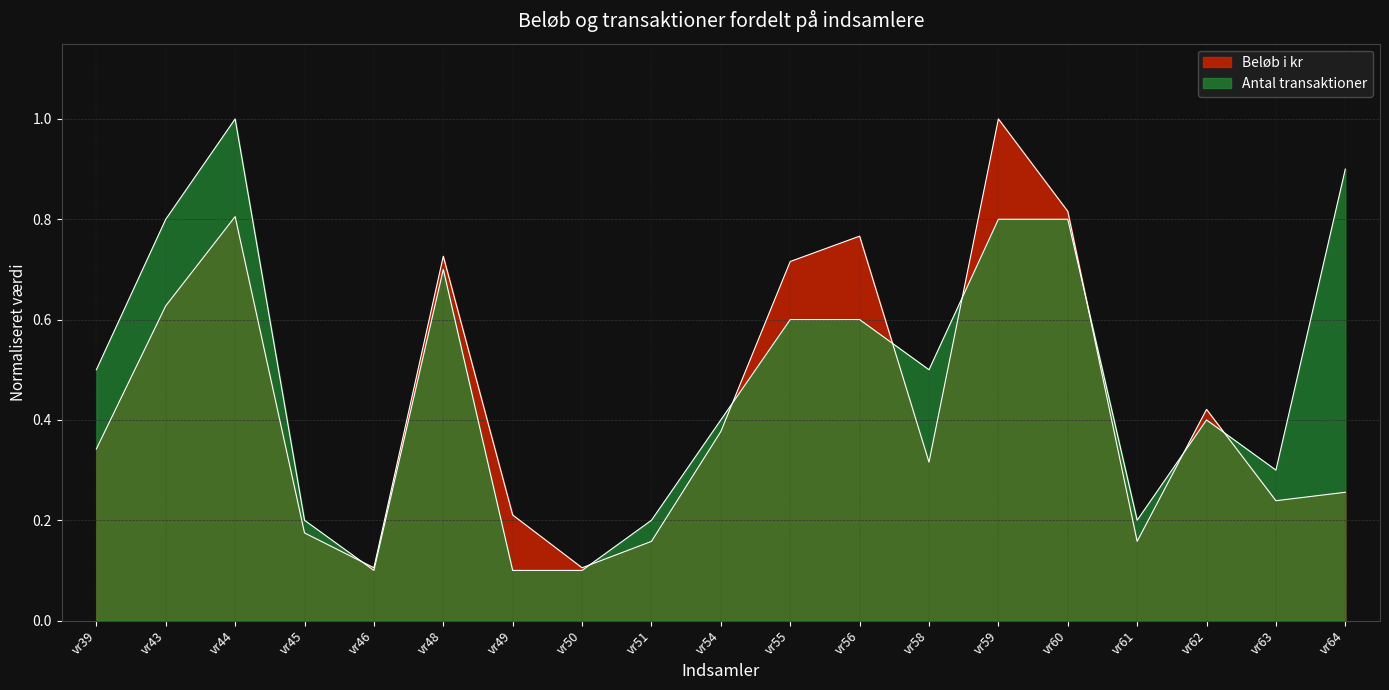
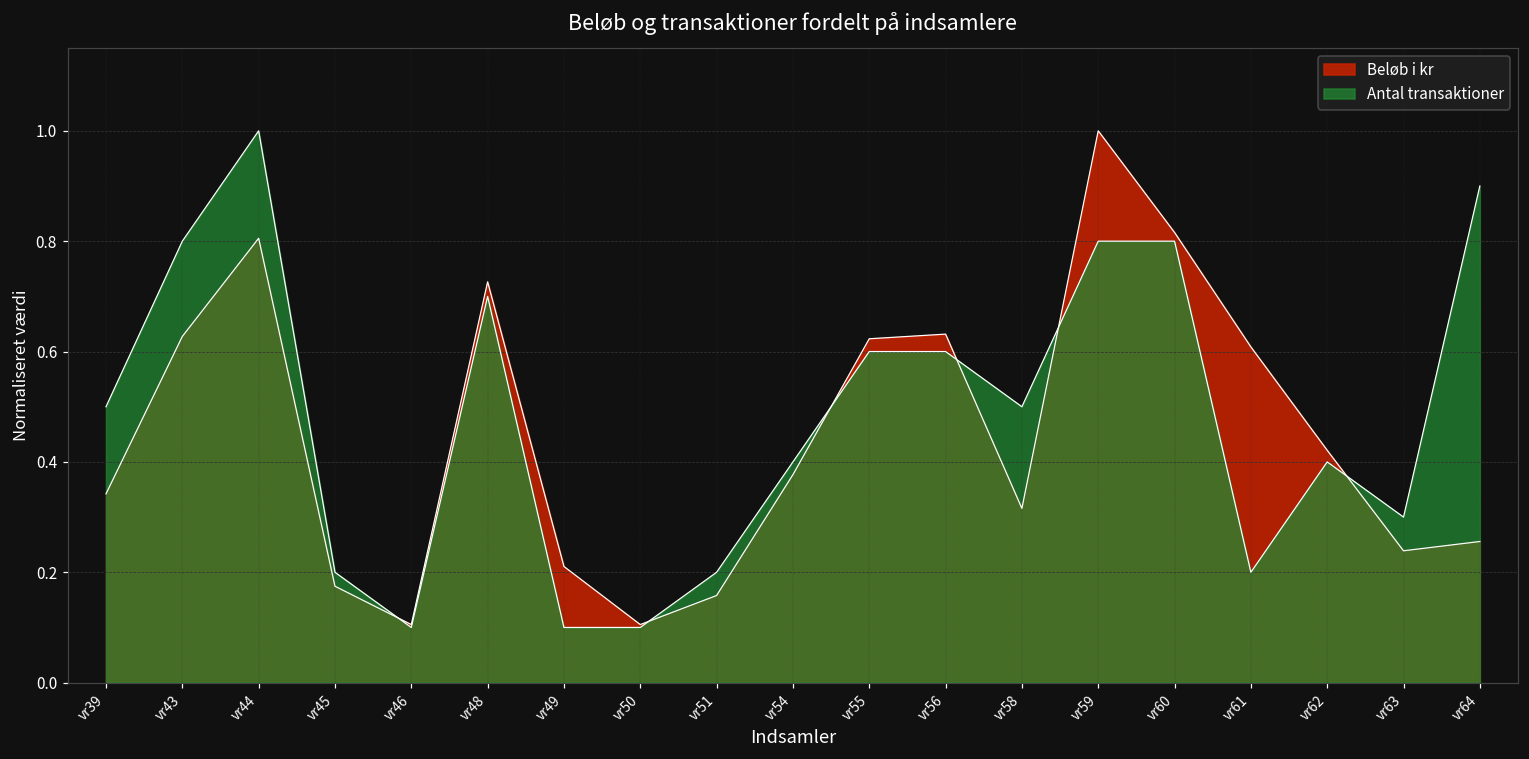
Beløb i kr, vr55: 0.72 -> 0.62
Beløb i kr, vr56: 0.77 -> 0.63
Beløb i kr, vr61: 0.16 -> 0.61
